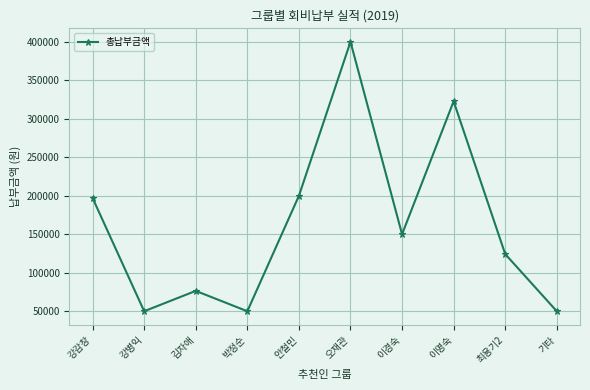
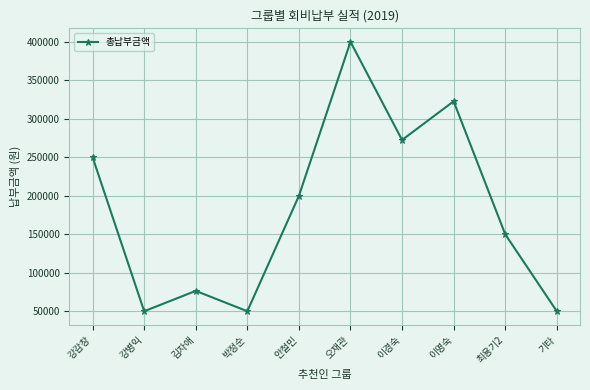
강감창: 200000 -> 250000
이경숙: 150000 -> 270000
최용기2: 120000 -> 150000
